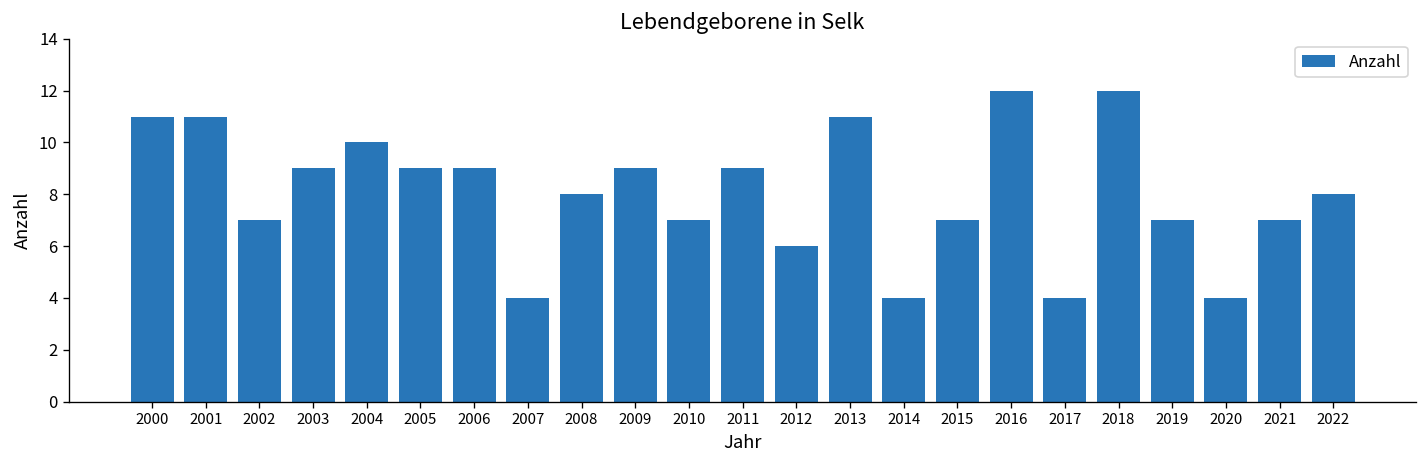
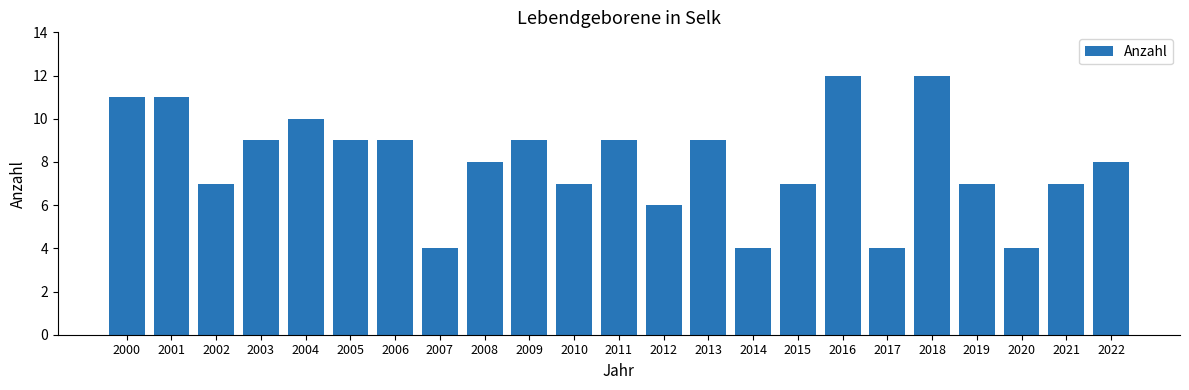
2013: 11 -> 9
